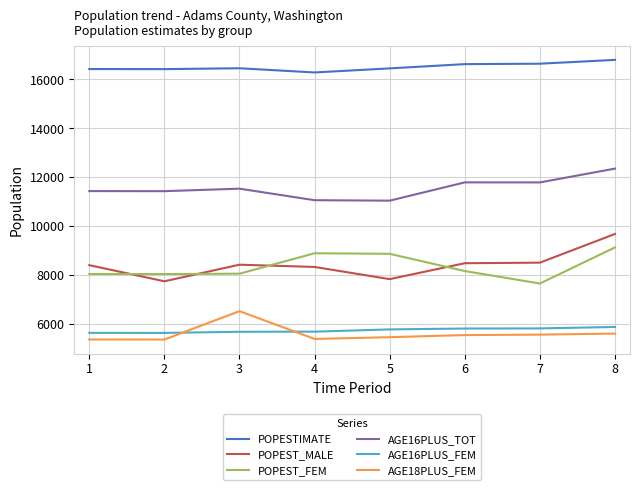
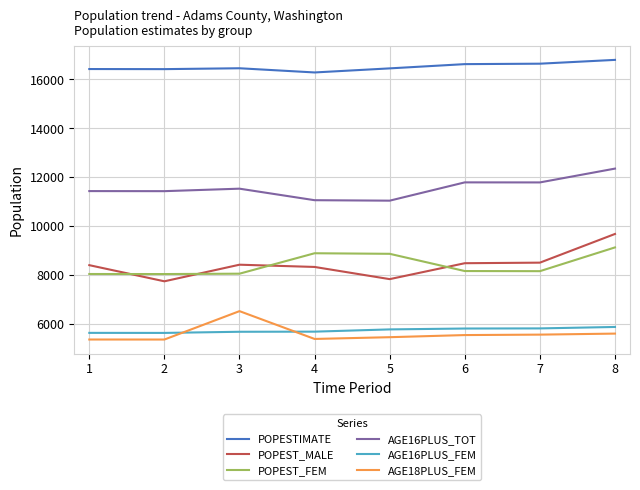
POPEST_FEM, 7: 7600 -> 8100
